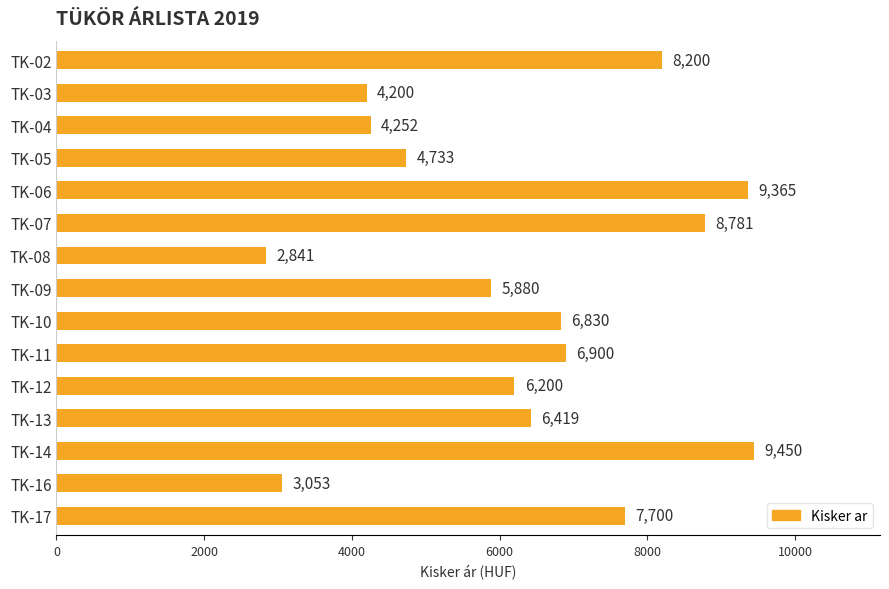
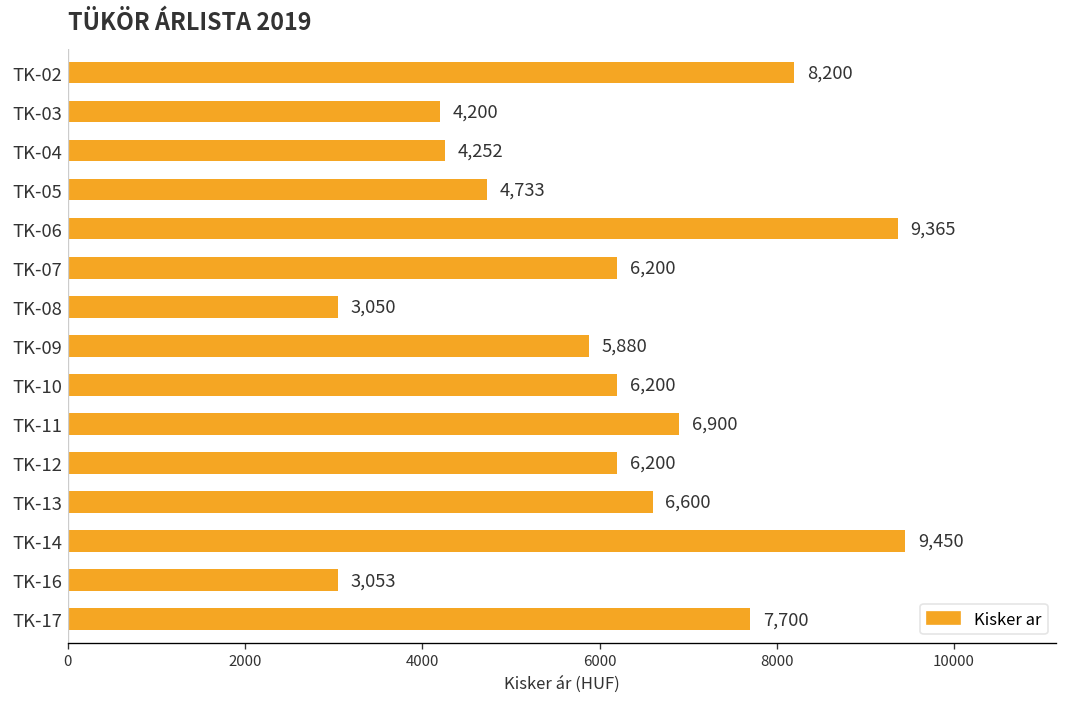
TK-07: 8,781 -> 6,200
TK-08: 2,841 -> 3,050
TK-10: 6,830 -> 6,200
TK-13: 6,419 -> 6,600
